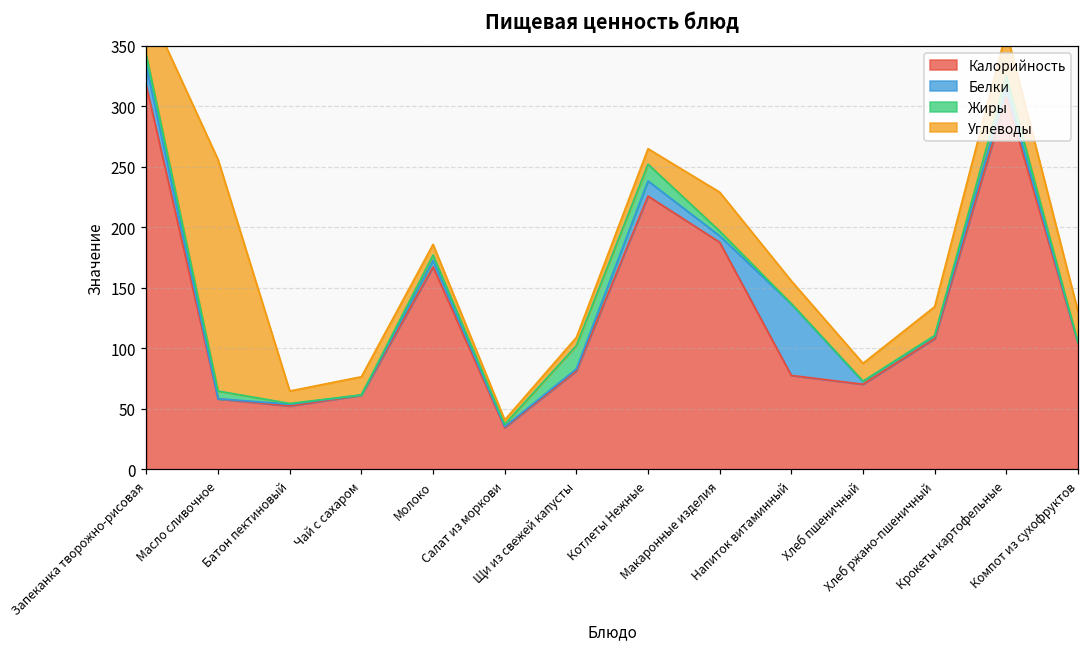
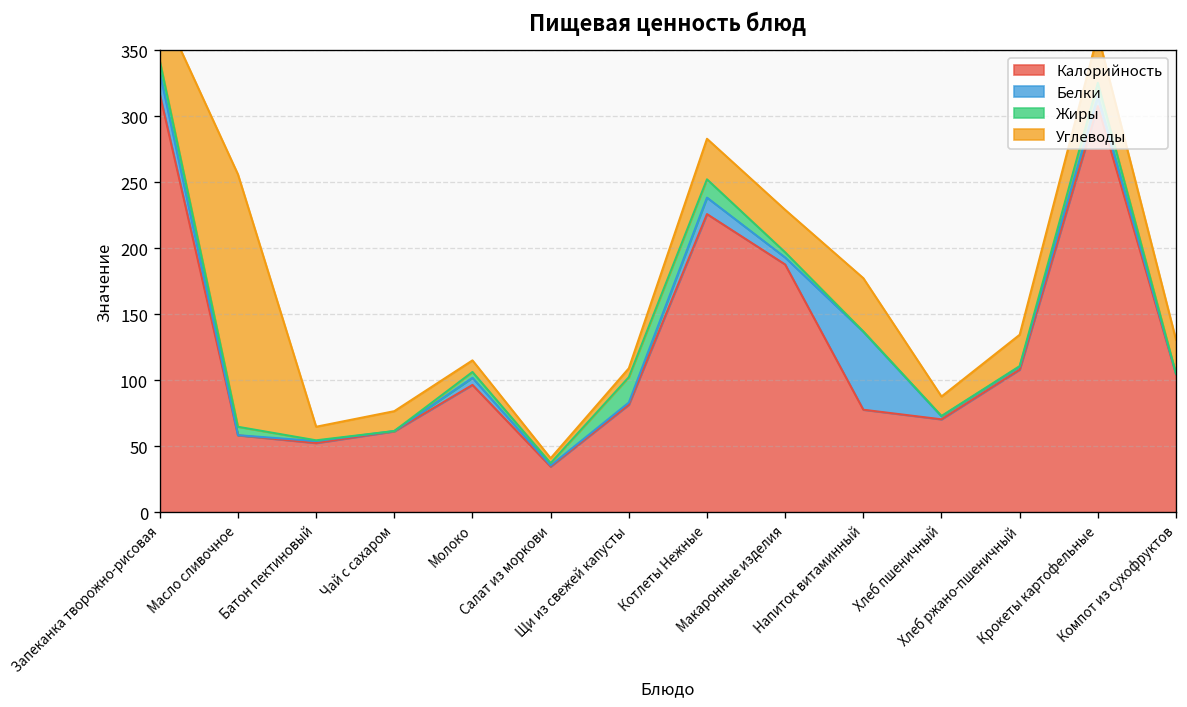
Калорийность, Молоко: 167 -> 96
Углеводы, Котлеты Нежные: 13 -> 31
Углеводы, Напиток витаминный: 19 -> 40
